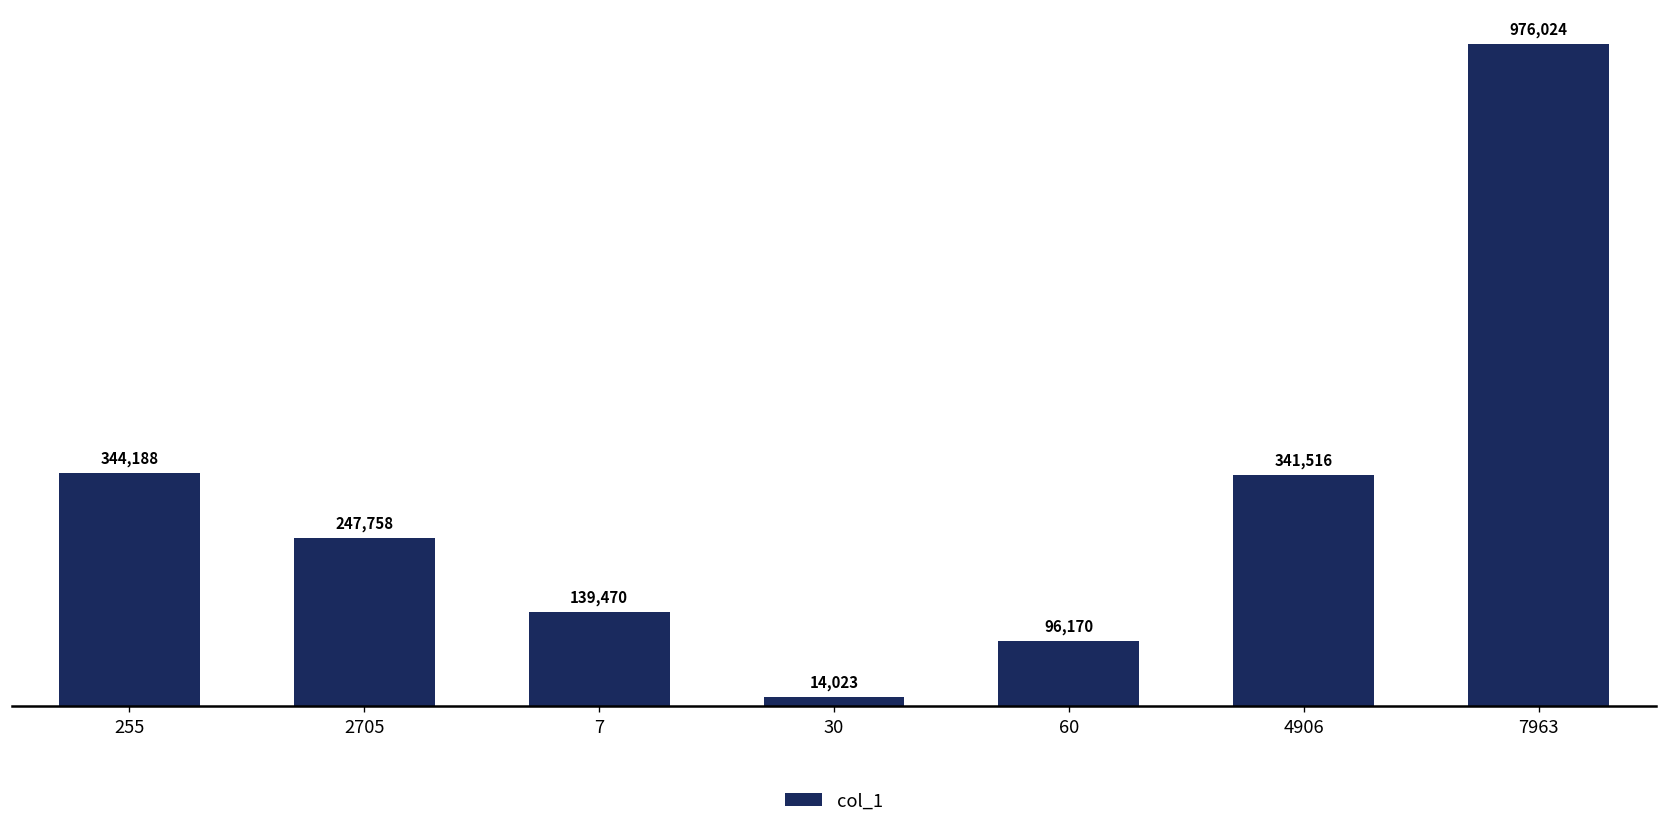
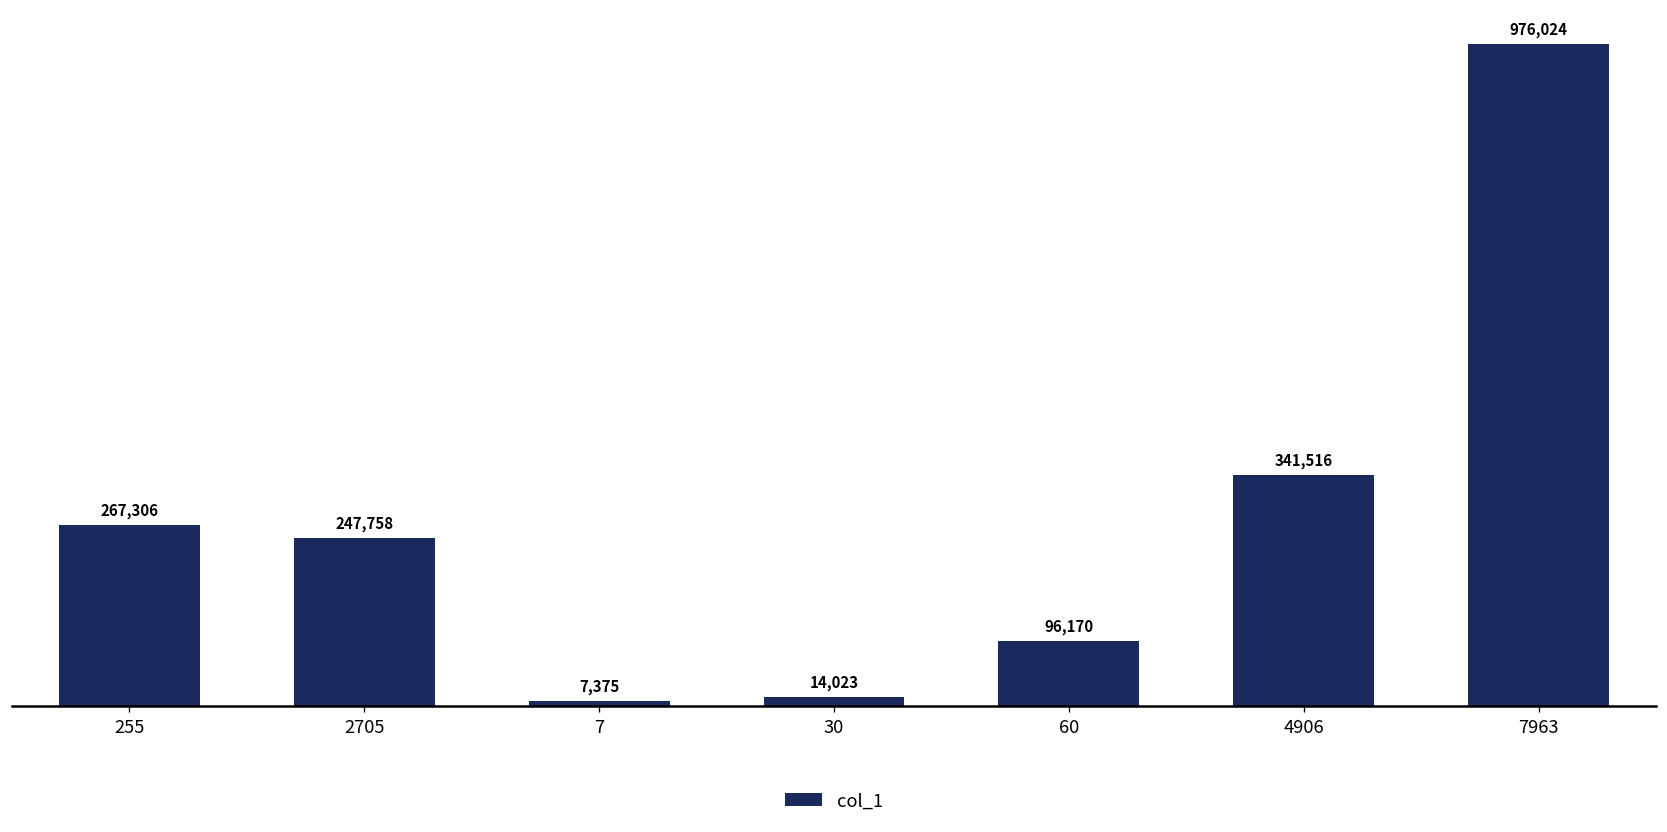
255: 344,188 -> 267,306
7: 139,470 -> 7,375
